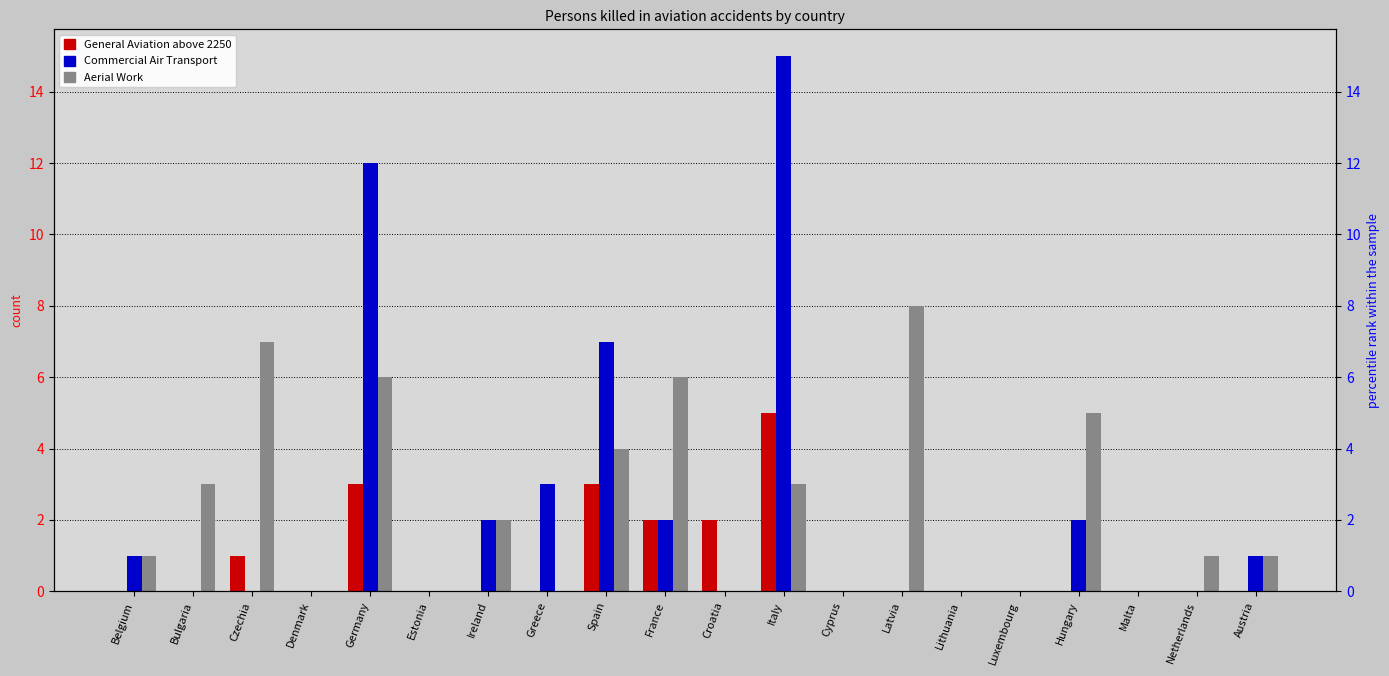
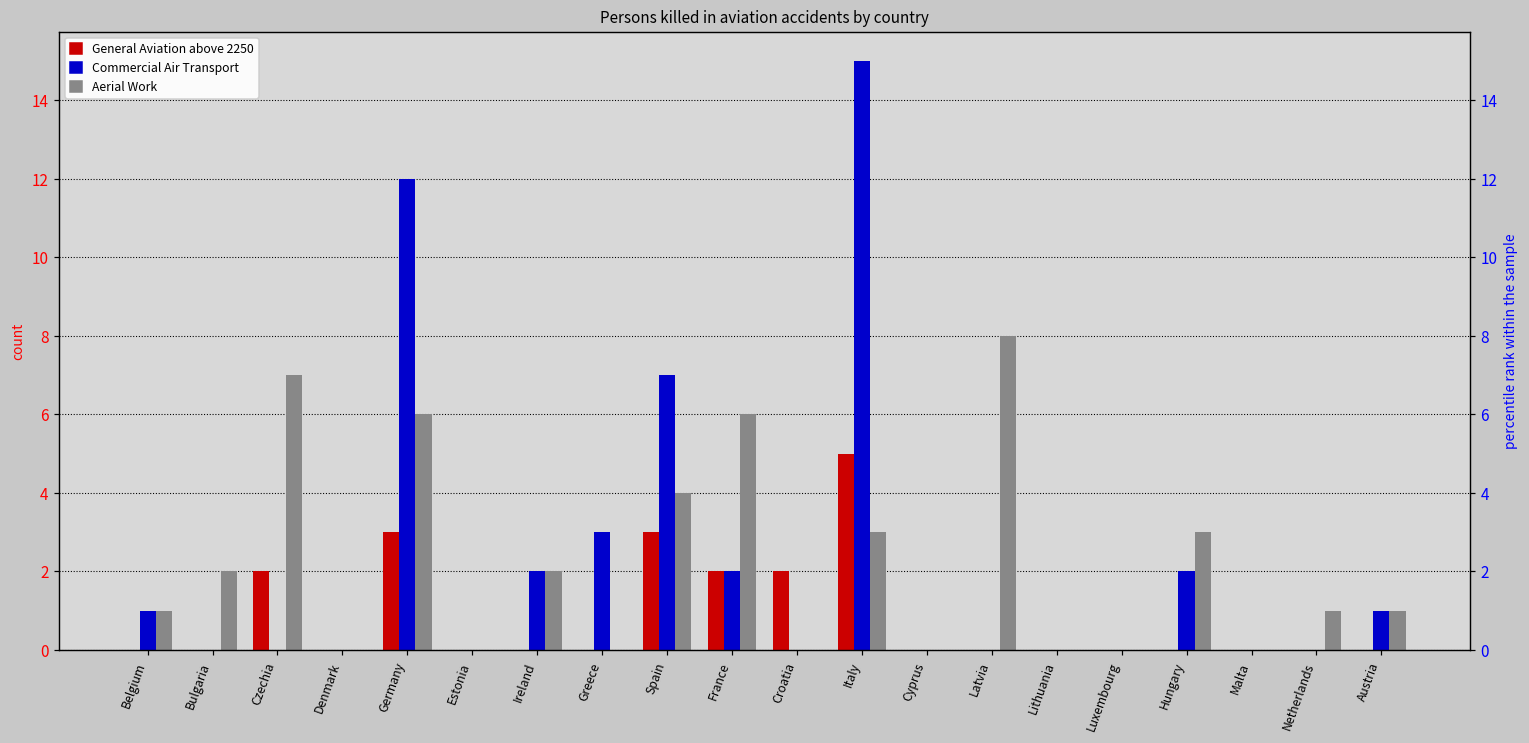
Aerial Work, Bulgaria: 3 -> 2
General Aviation above 2250, Czechia: 1 -> 2
Aerial Work, Hungary: 5 -> 3
